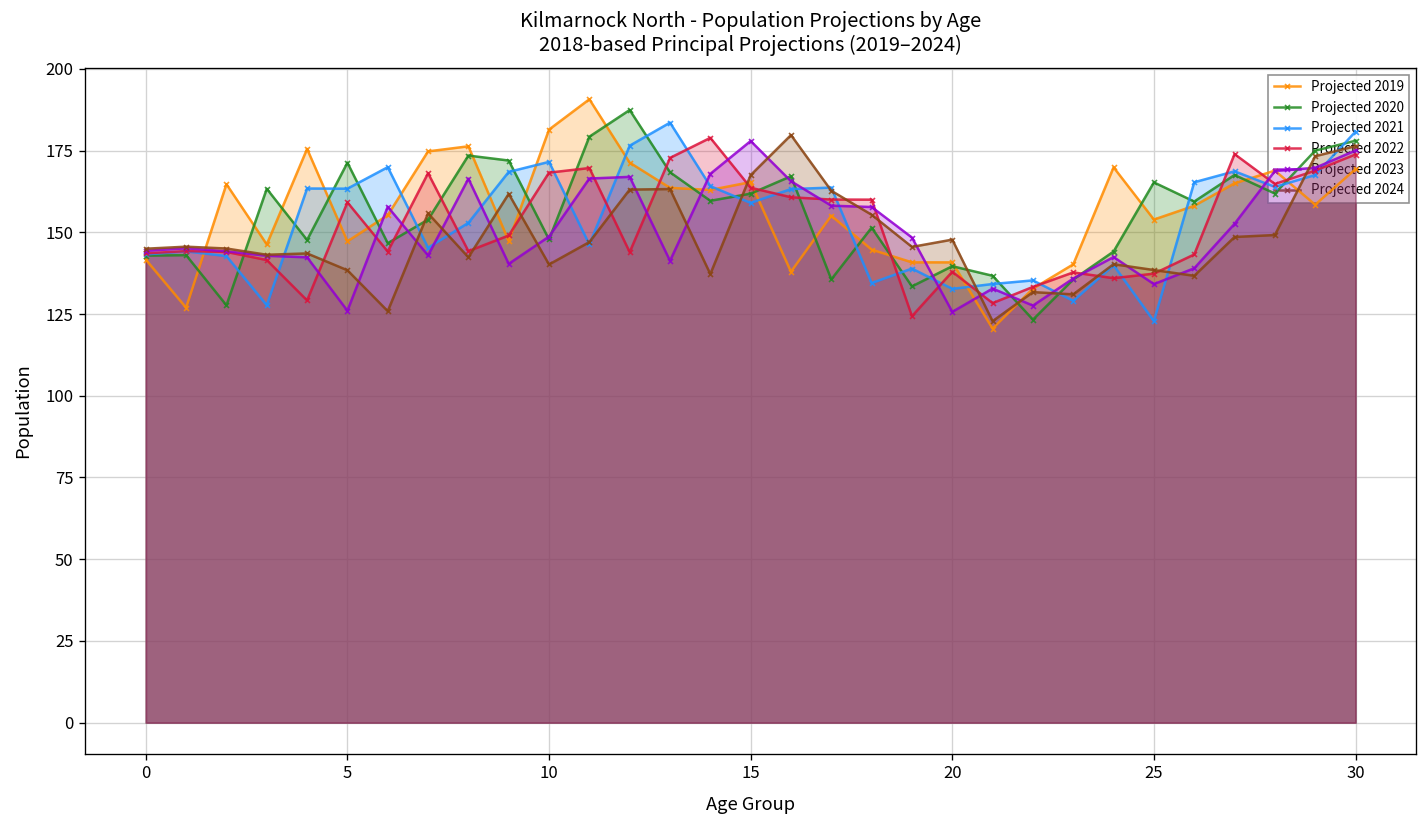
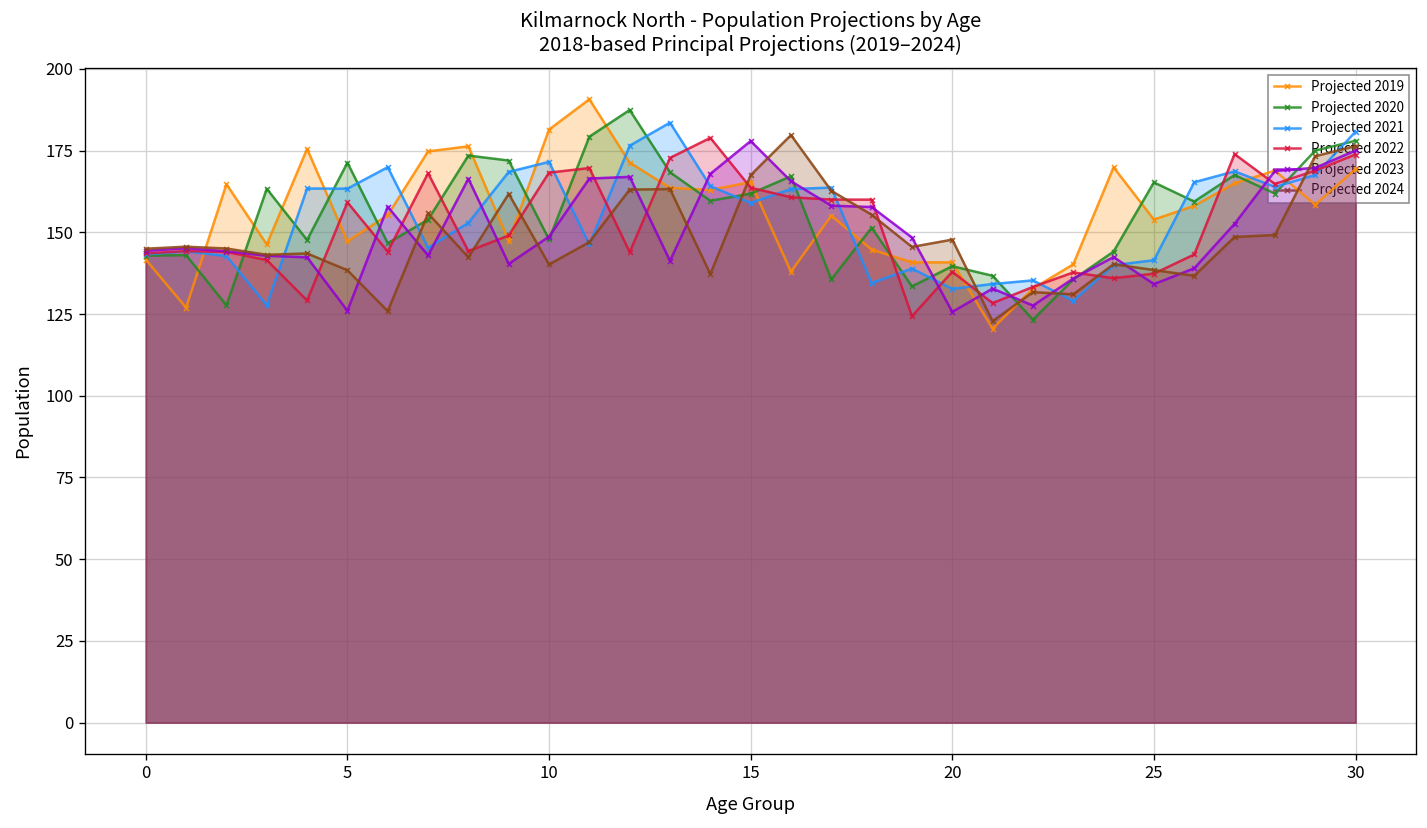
Projected 2021, 25: 123 -> 141
